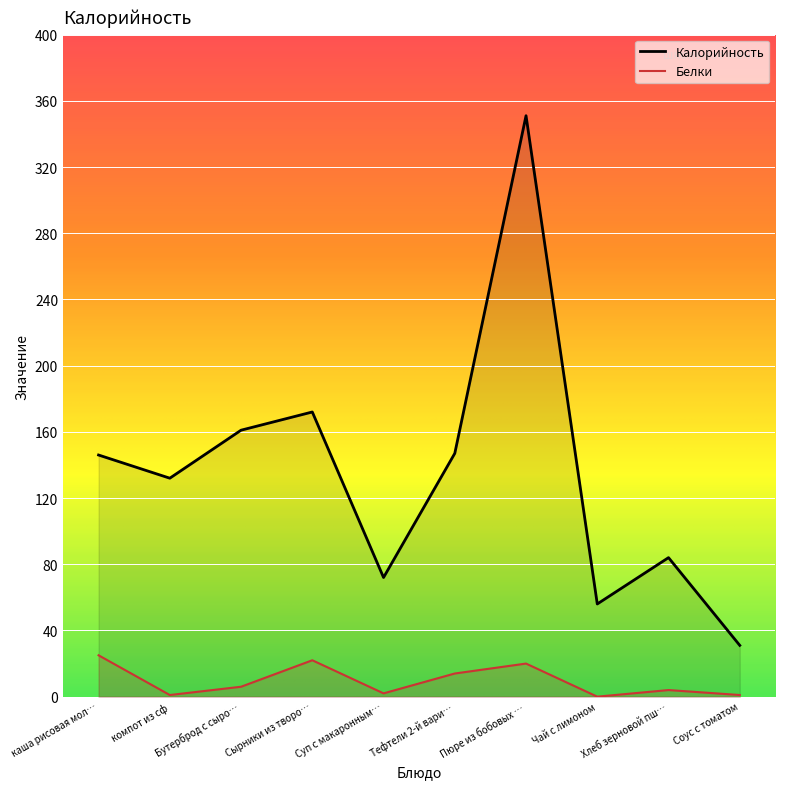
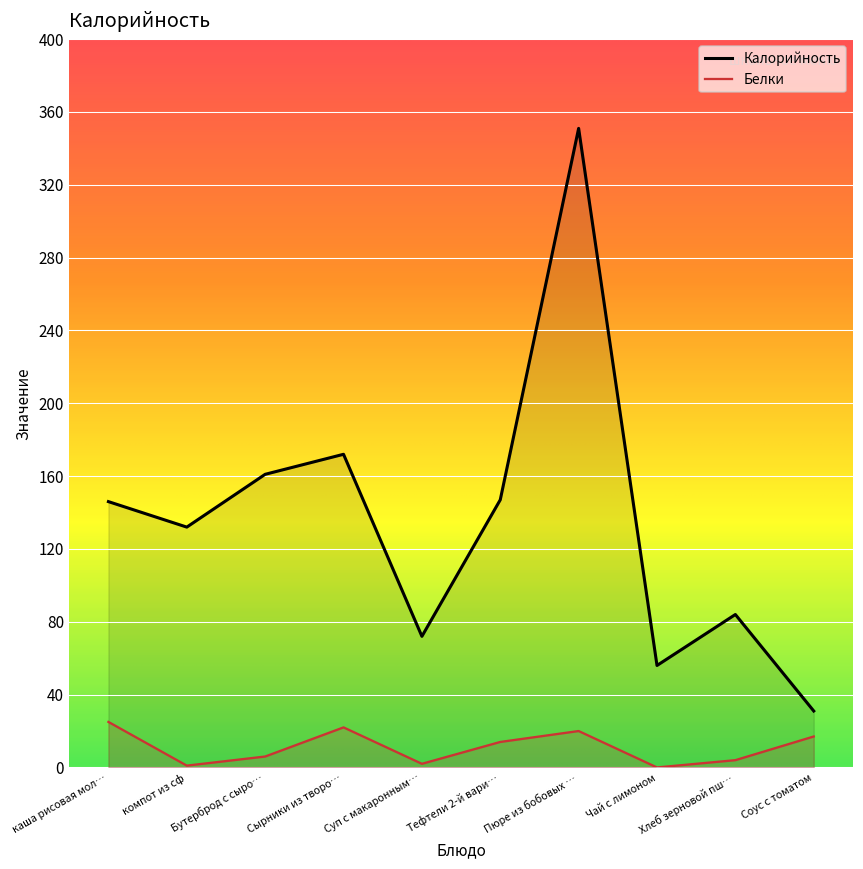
Белки, Соус с томатом: 1 -> 17
